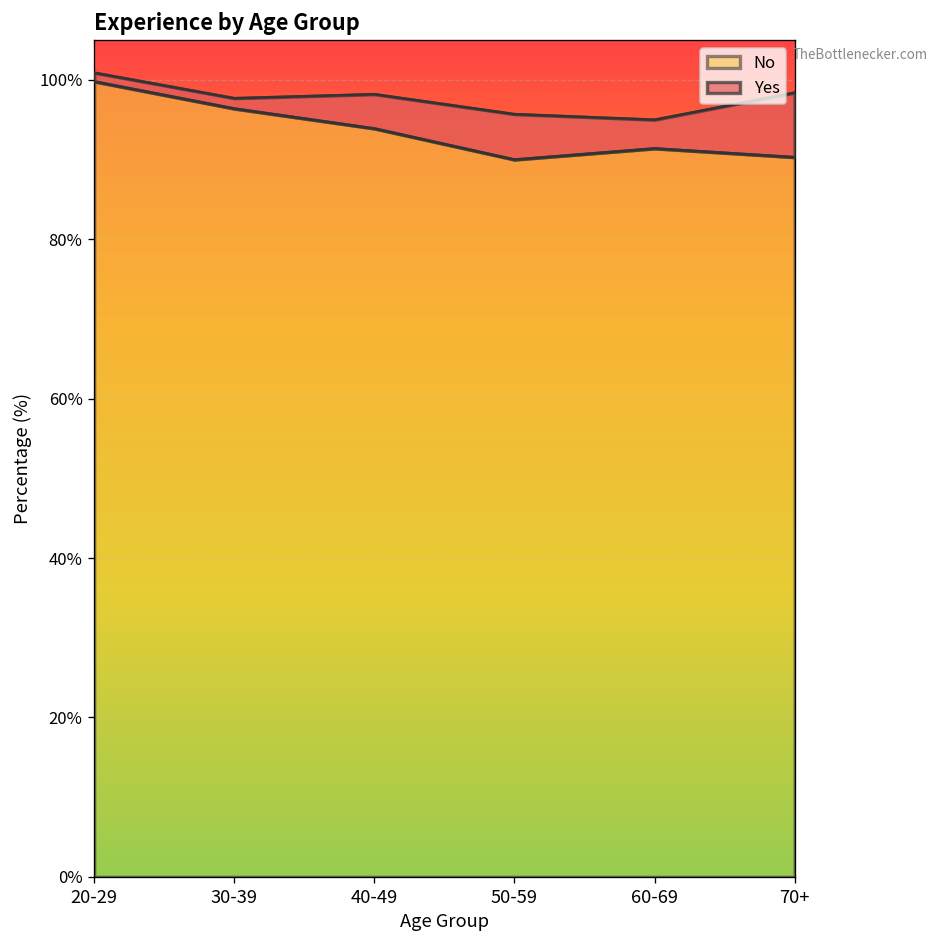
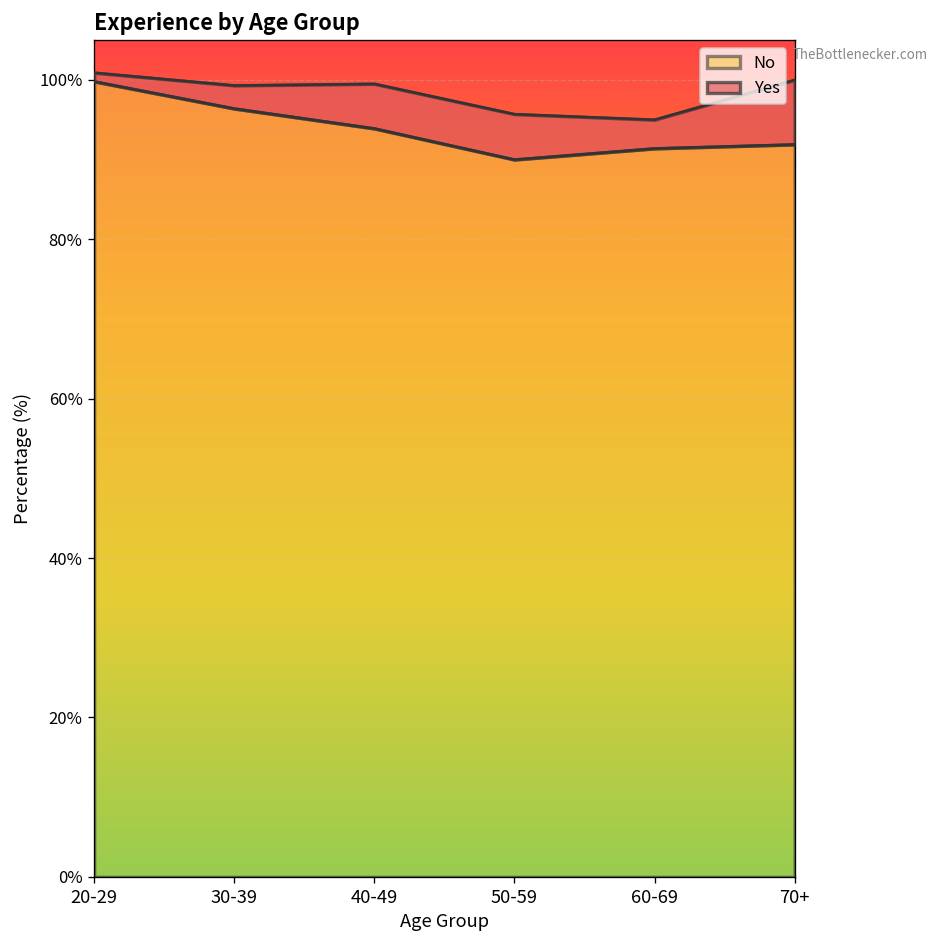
Yes, 30-39: 1% -> 3%
Yes, 40-49: 4% -> 6%
No, 70+: 90% -> 92%
